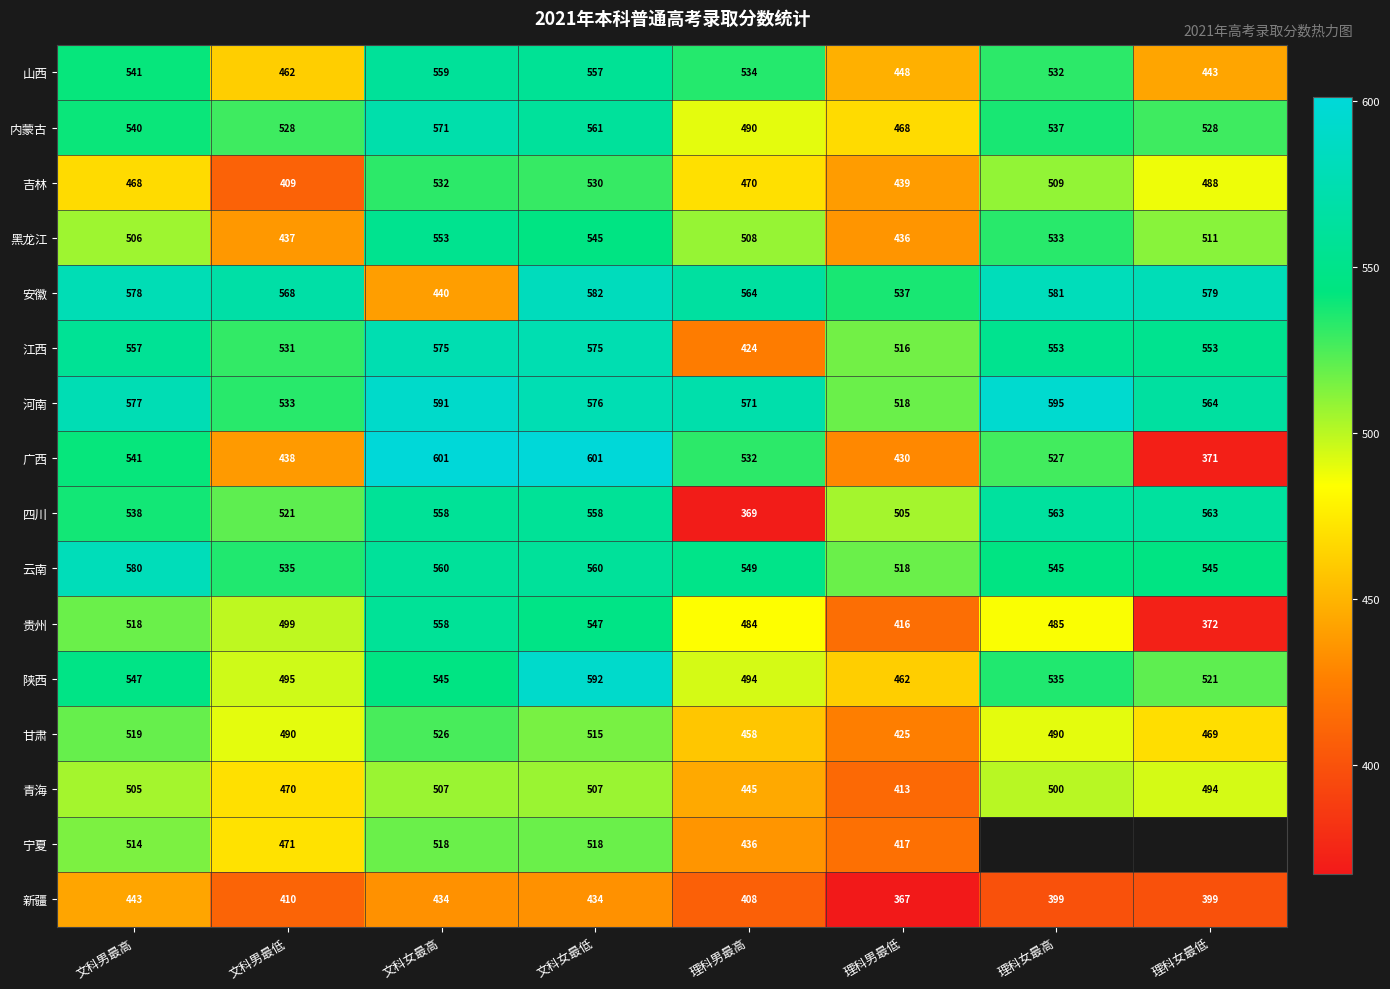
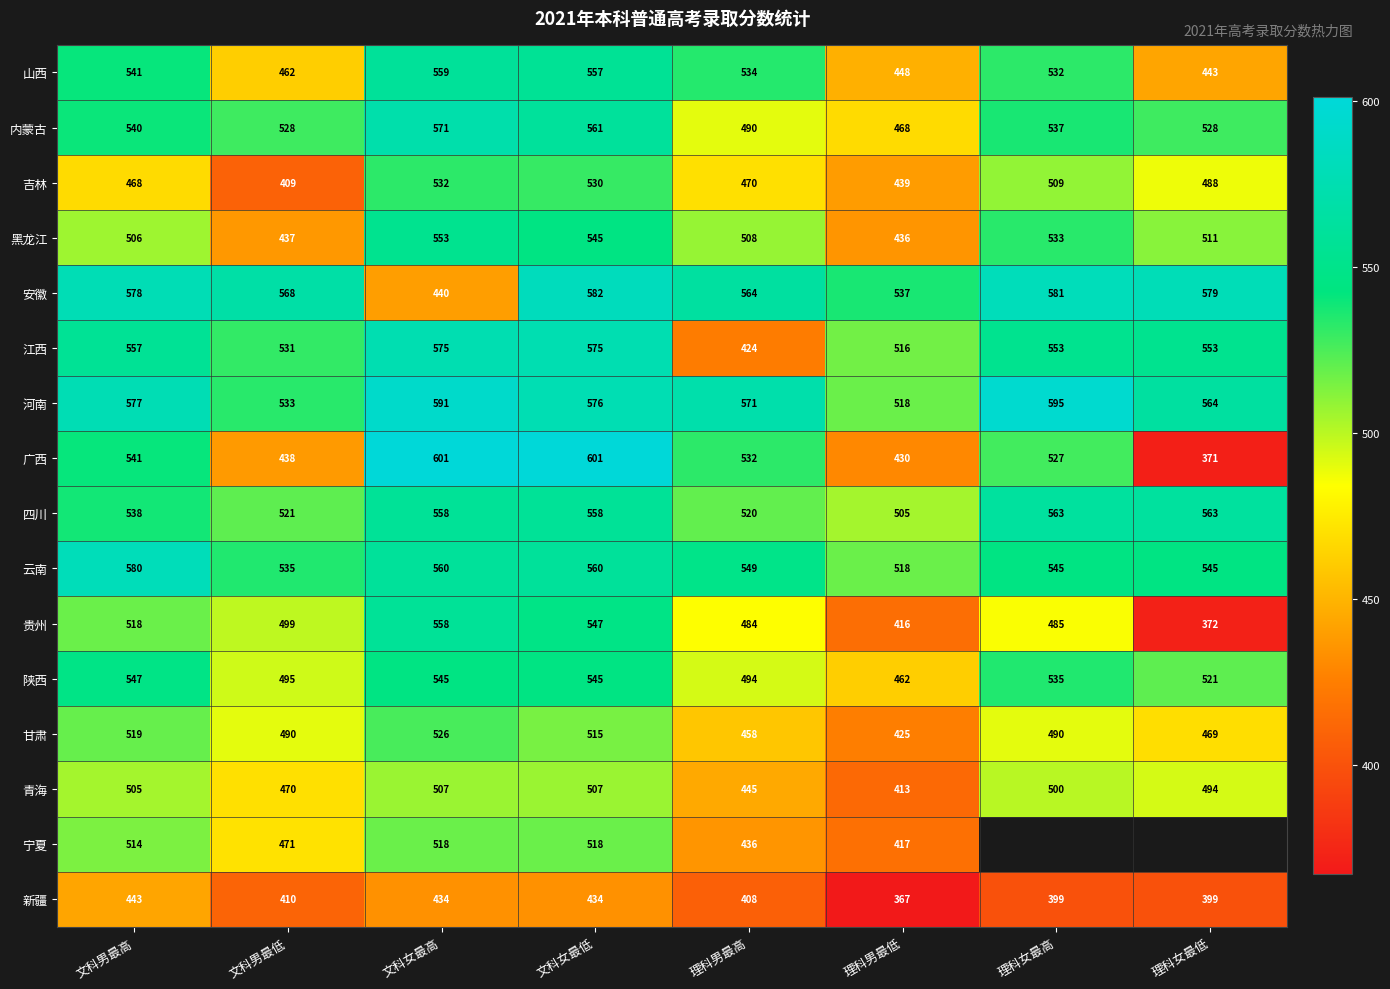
四川, 理科男最高: 369 -> 520
陕西, 文科女最低: 592 -> 545
